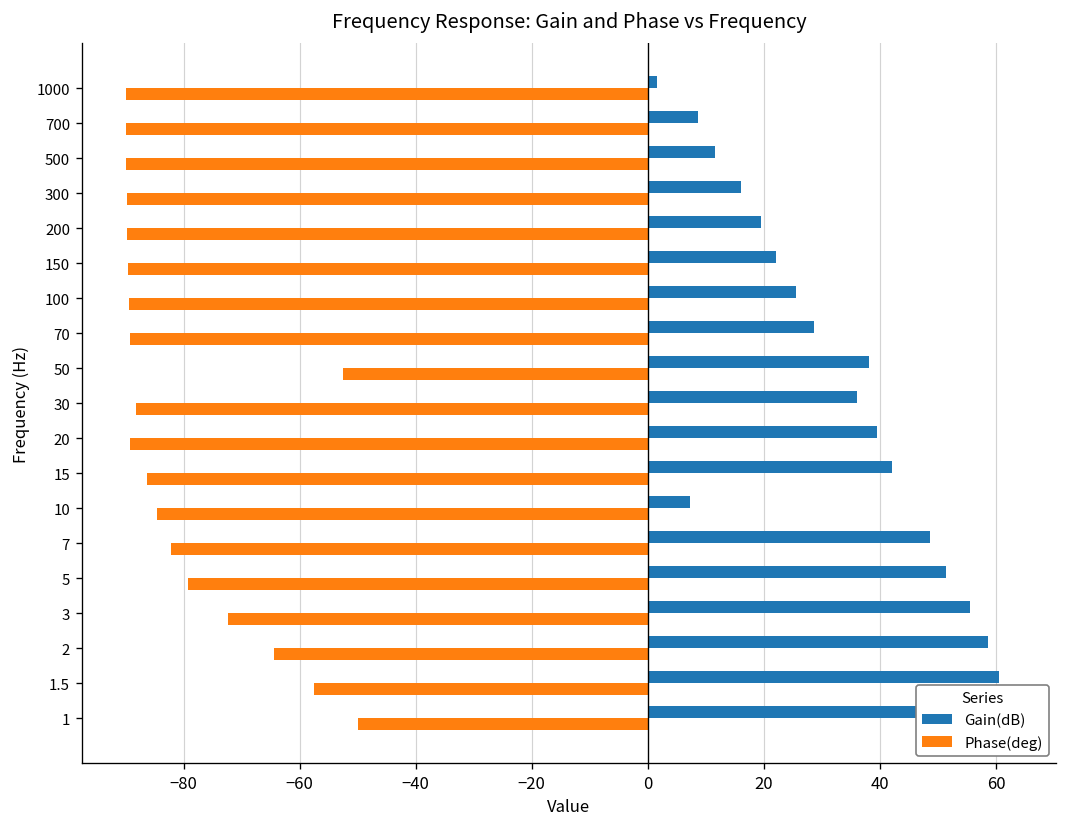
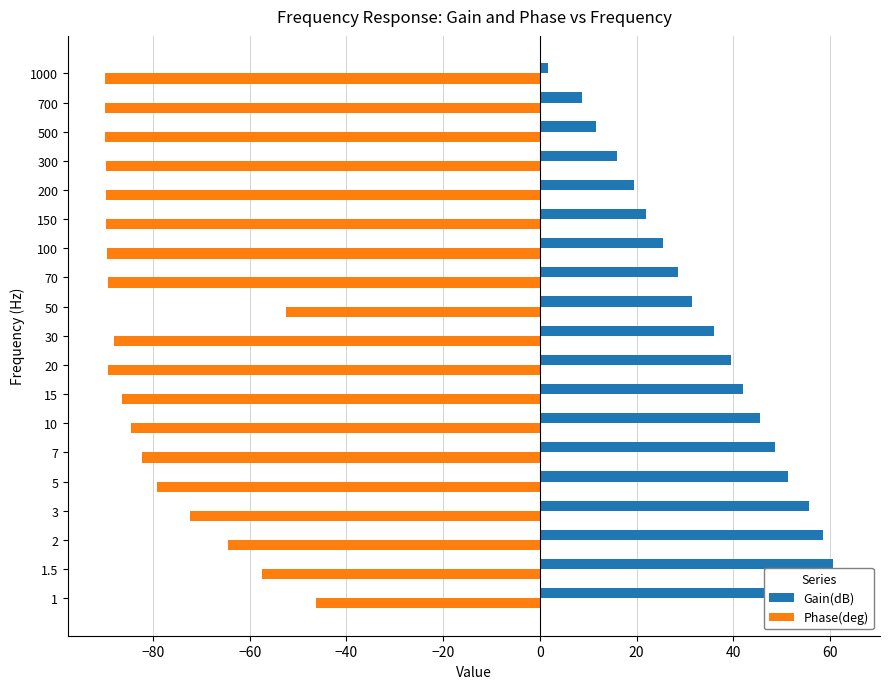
Gain(dB), 50: 38 -> 32
Gain(dB), 10: 7 -> 46
Phase(deg), 1: -50 -> -46
